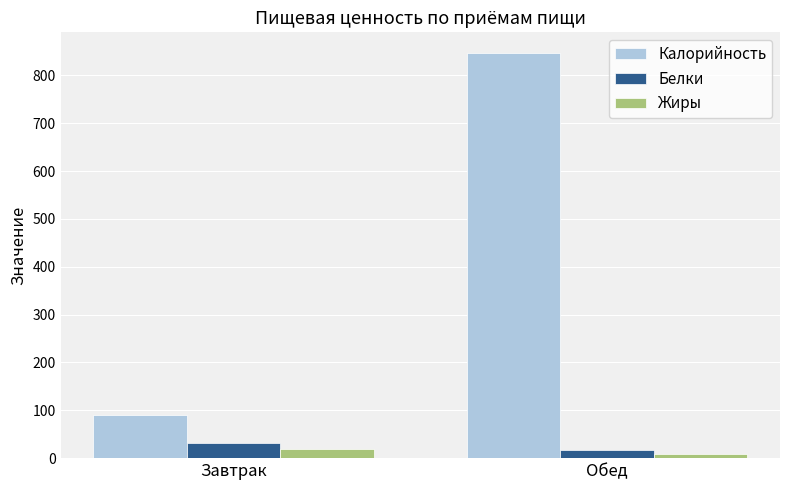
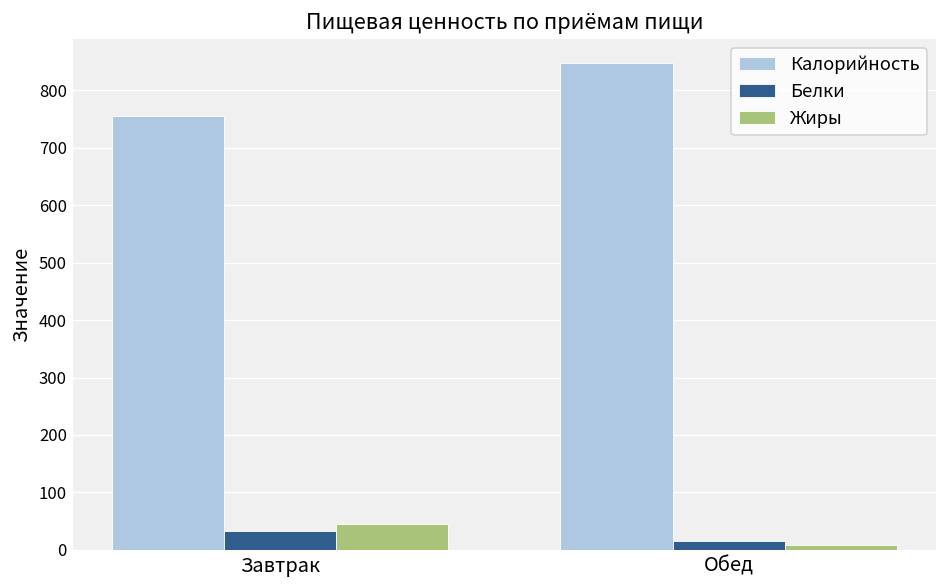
Калорийность, Завтрак: 90 -> 760
Жиры, Завтрак: 20 -> 40
